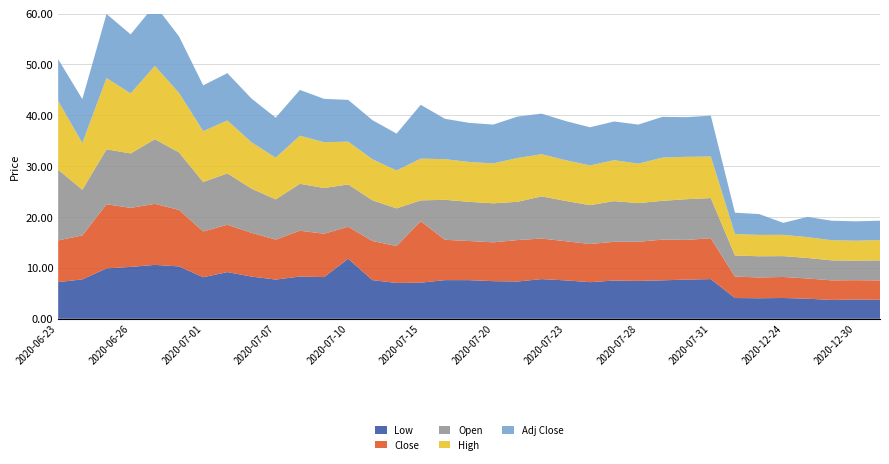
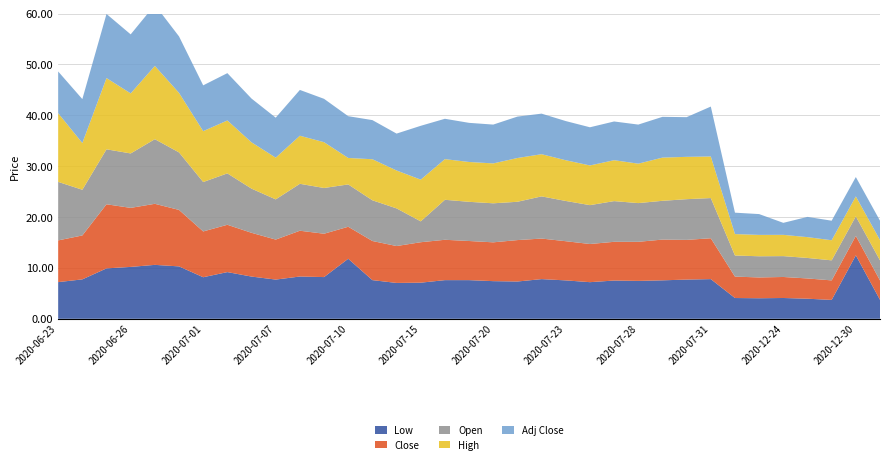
Open, 2020-06-23: 14 -> 12
High, 2020-07-10: 8 -> 5
Close, 2020-07-15: 12 -> 8
Adj Close, 2020-07-31: 8 -> 10
Low, 2020-12-30: 4 -> 12
